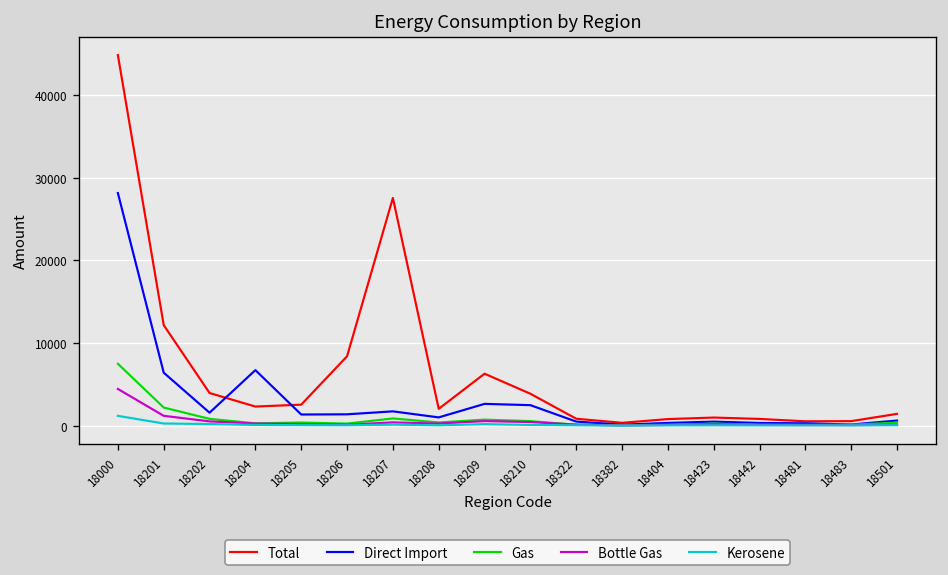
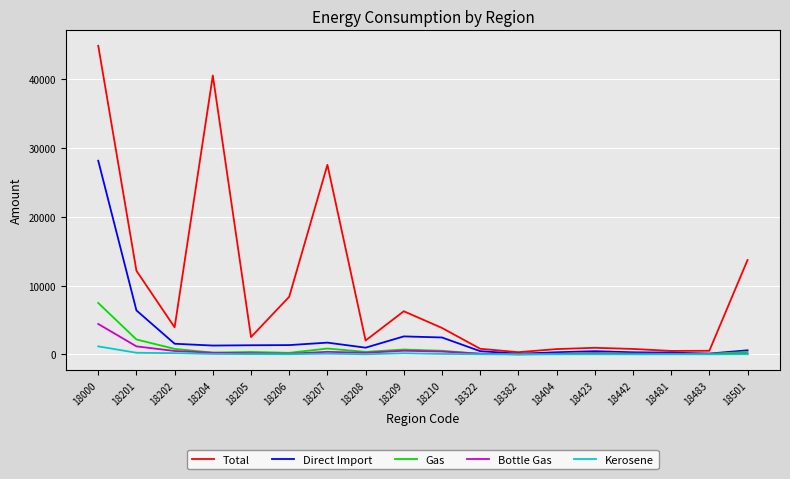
Total, 18204: 2000 -> 41000
Direct Import, 18204: 7000 -> 1000
Total, 18501: 1000 -> 14000
